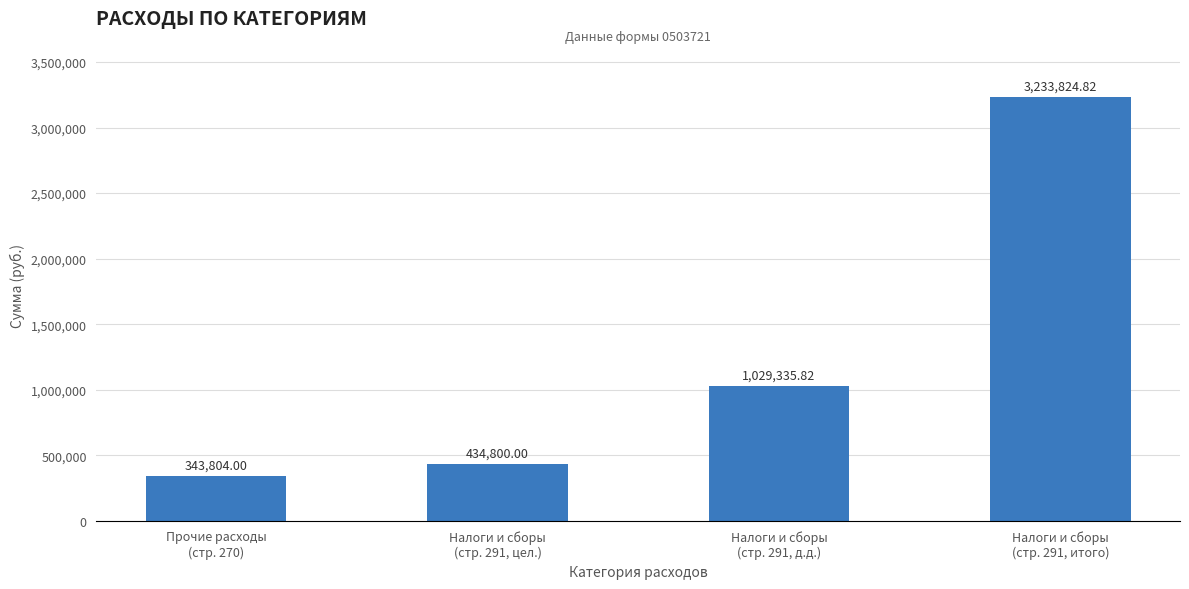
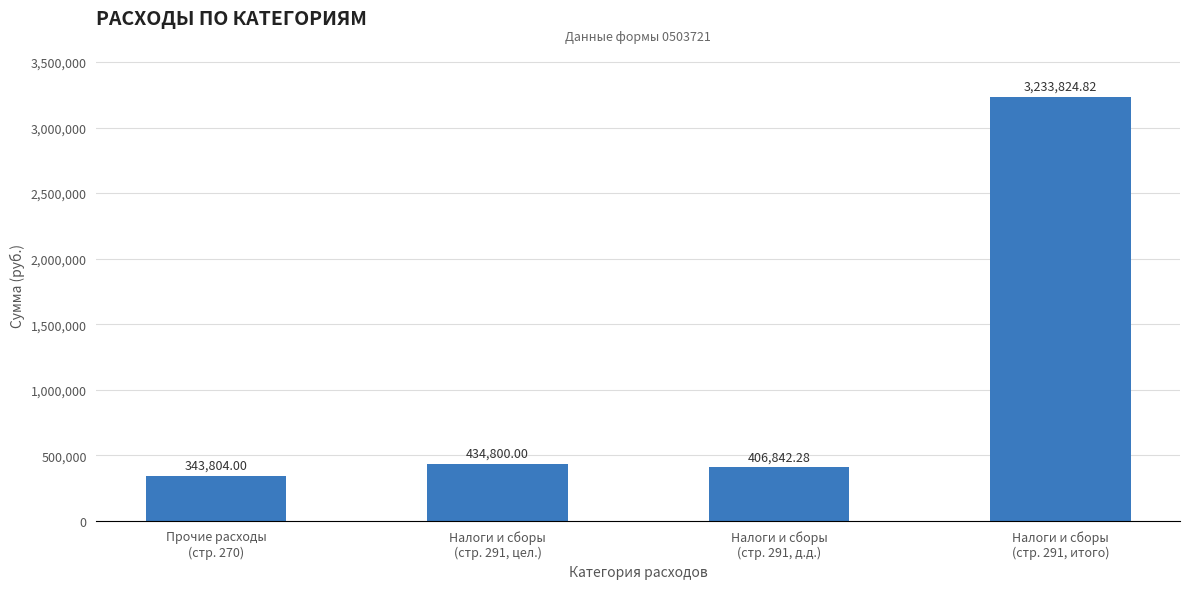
Налоги и сборы (стр. 291, д.д.): 1,029,335.82 -> 406,842.28
